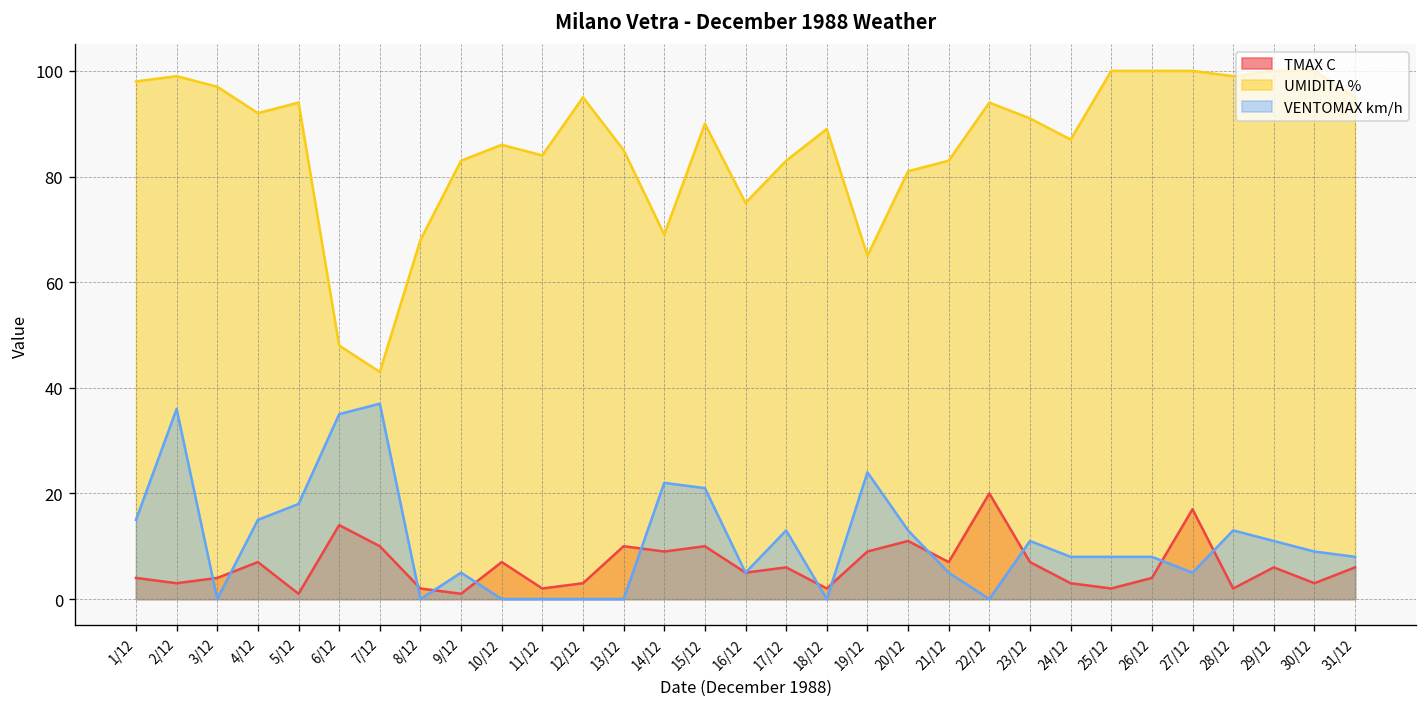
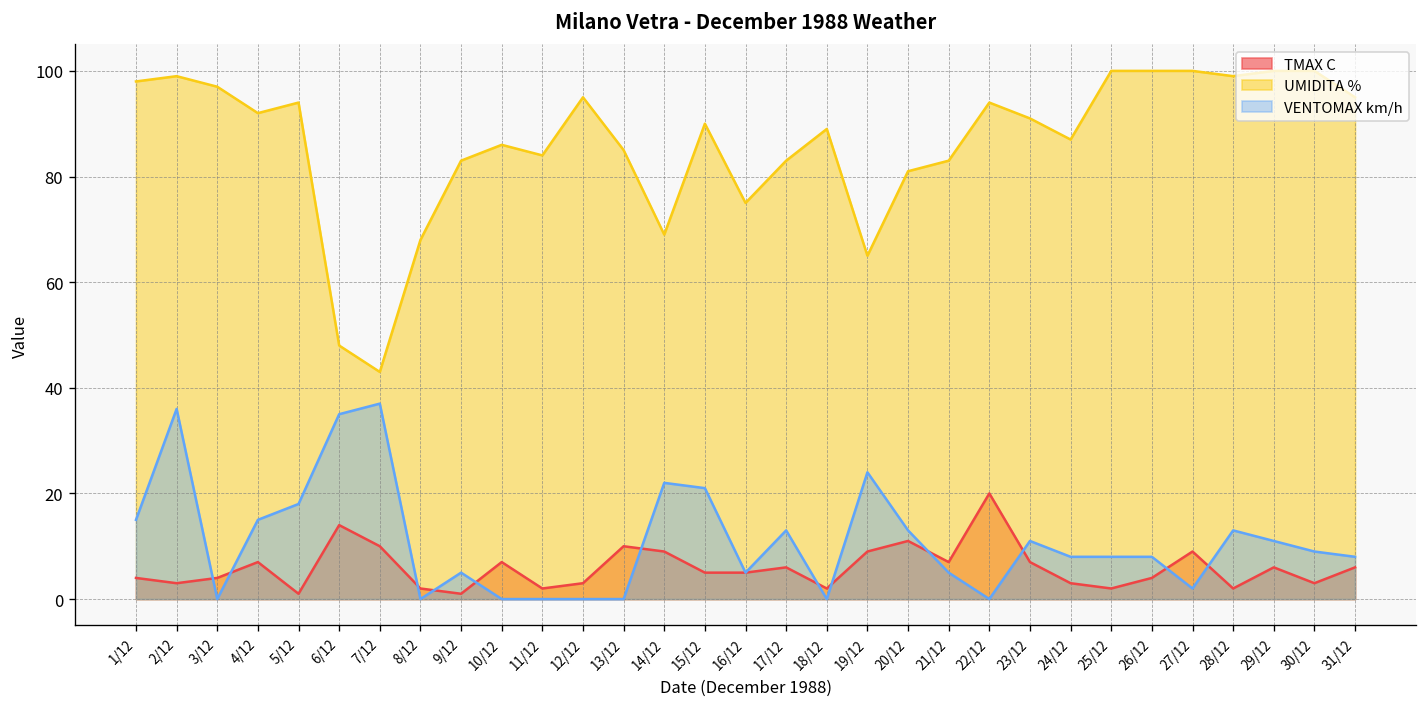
TMAX C, 15/12: 10 -> 5
TMAX C, 27/12: 17 -> 9
VENTOMAX km/h, 27/12: 5 -> 2
